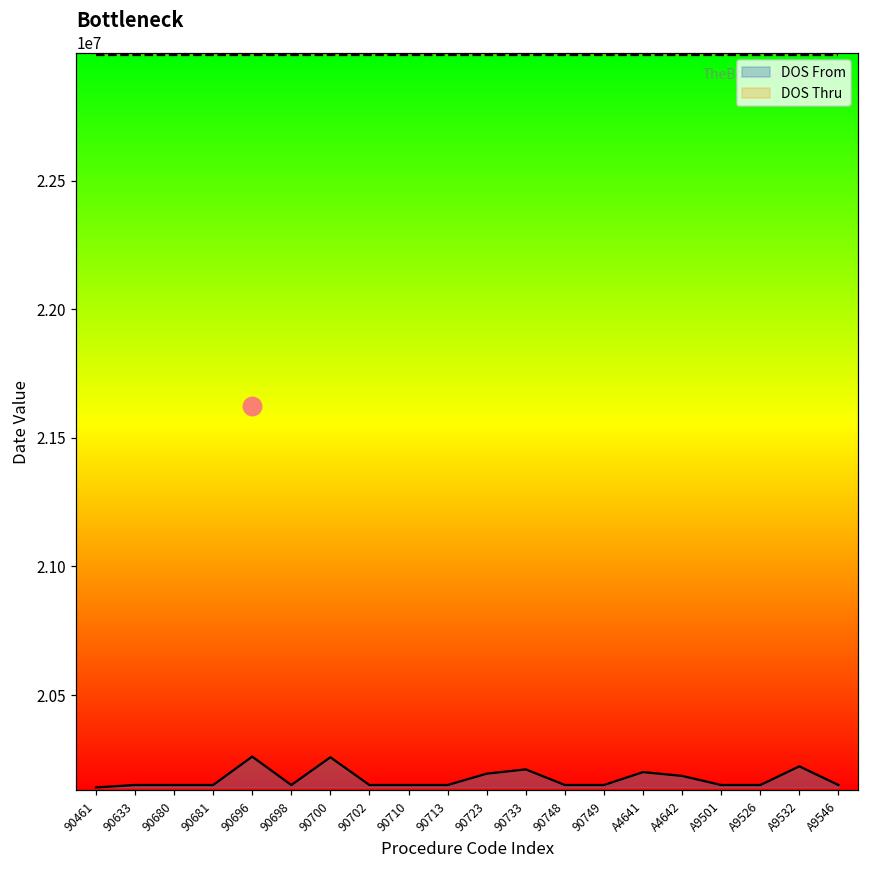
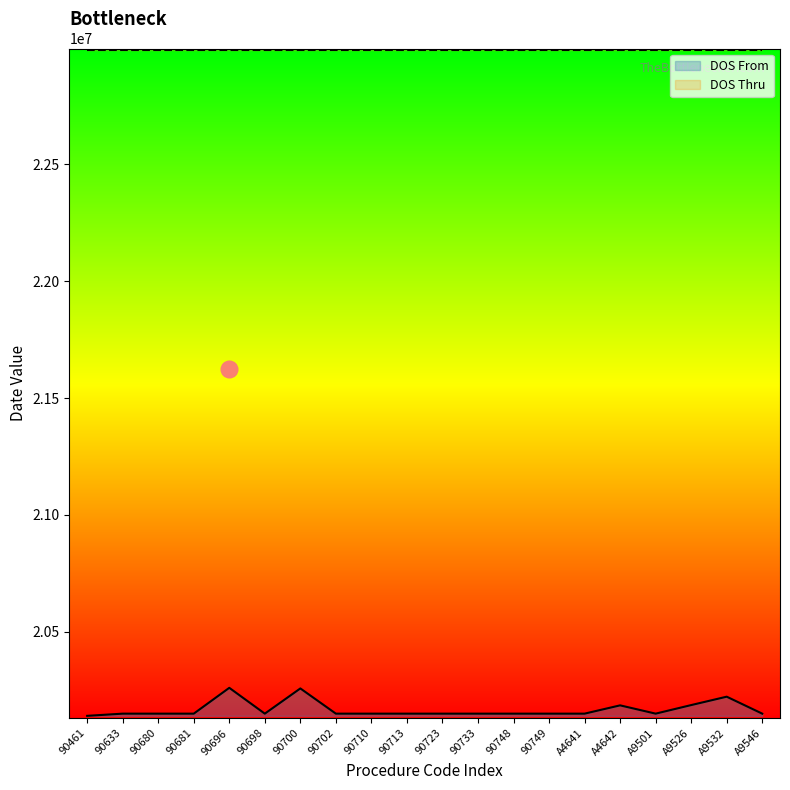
DOS From, 90723: 20190000 -> 20150000
DOS From, 90733: 20210000 -> 20150000
DOS From, A4641: 20200000 -> 20150000
DOS From, A9526: 20150000 -> 20190000
